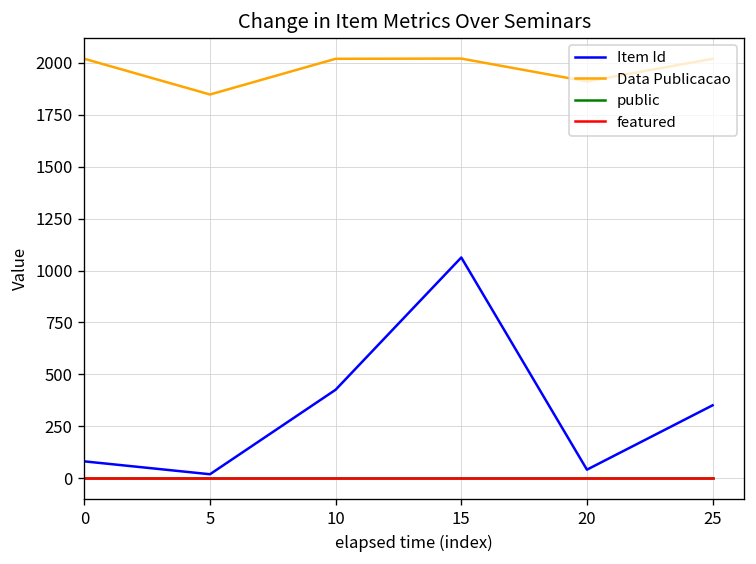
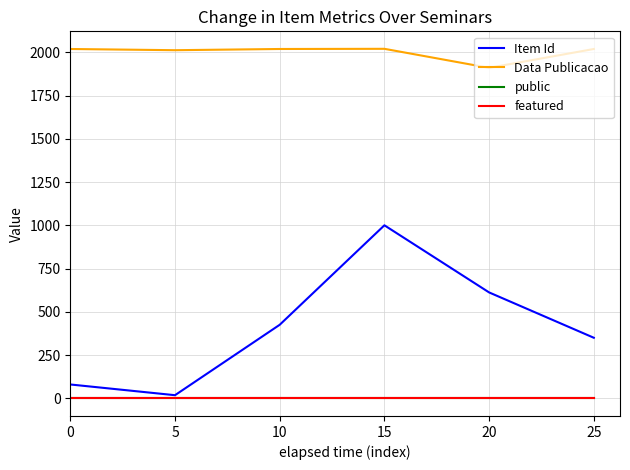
Data Publicacao, 5: 1850 -> 2010
Item Id, 15: 1060 -> 1000
Item Id, 20: 40 -> 610
